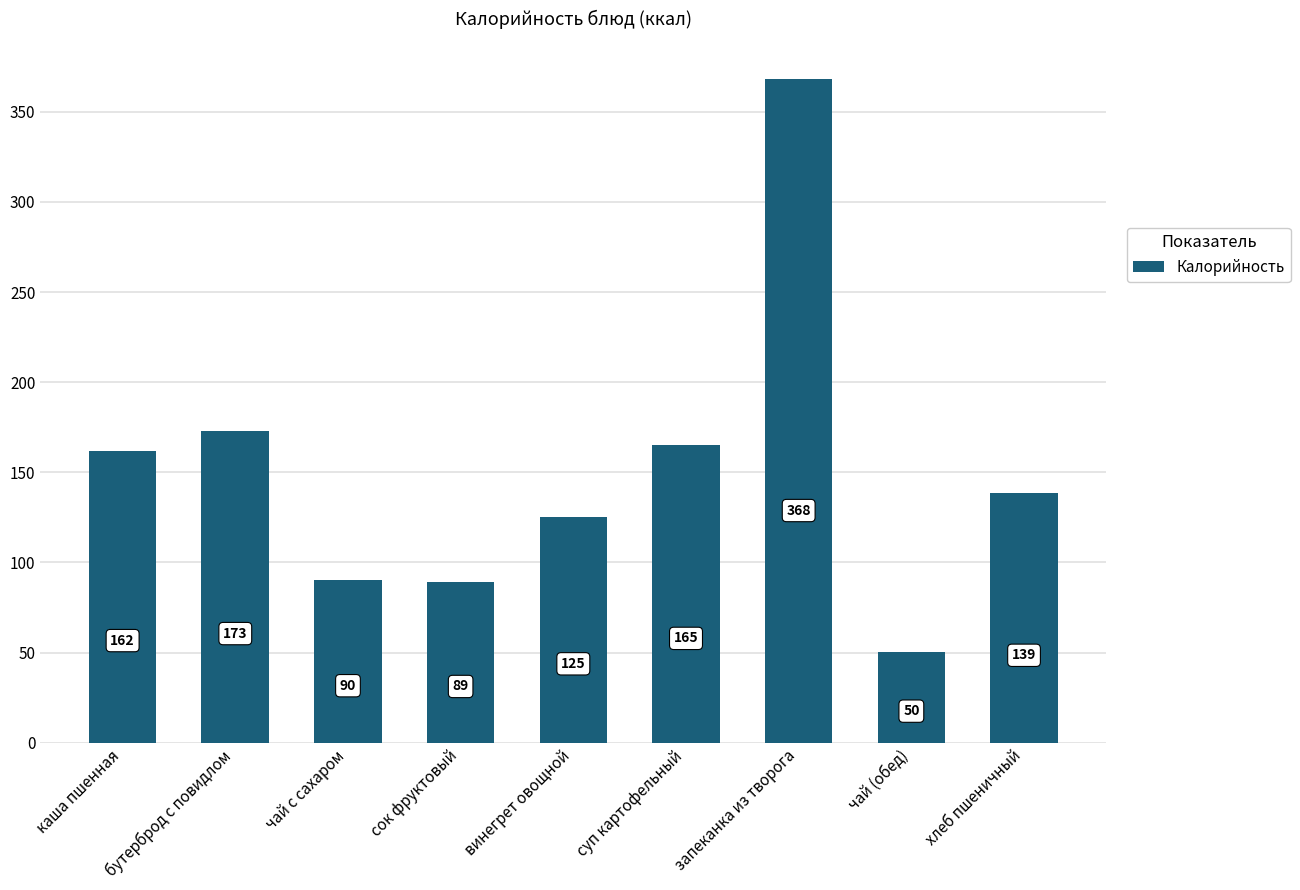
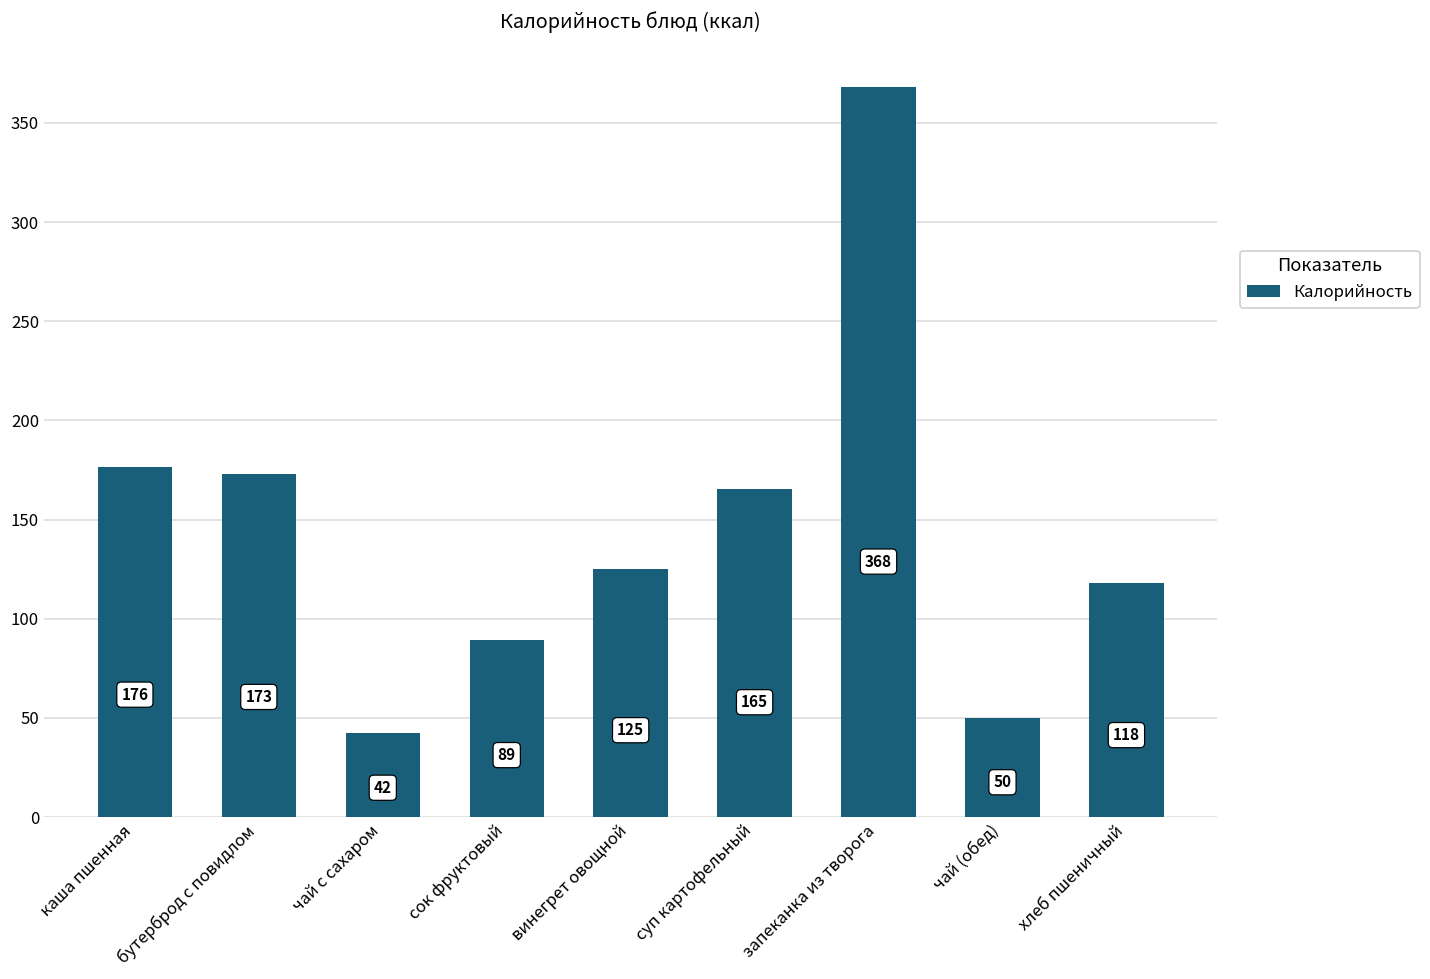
каша пшенная: 162 -> 176
чай с сахаром: 90 -> 42
хлеб пшеничный: 139 -> 118
